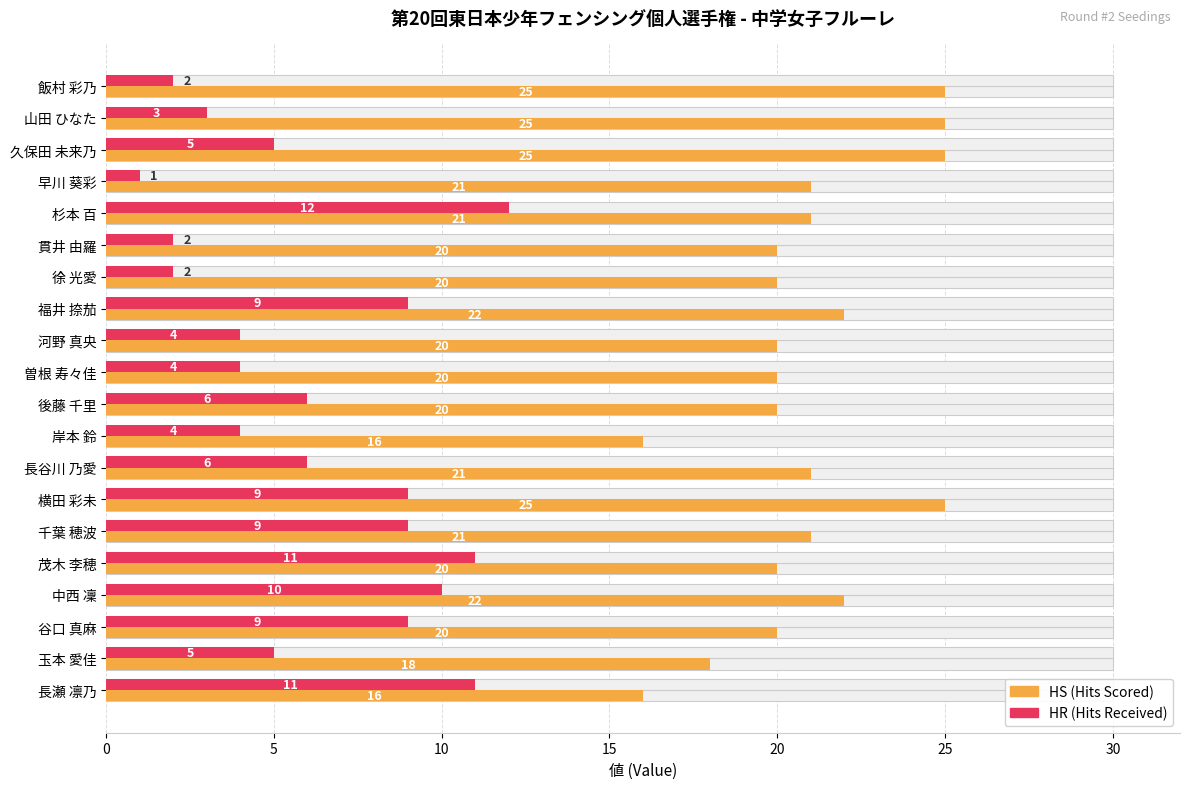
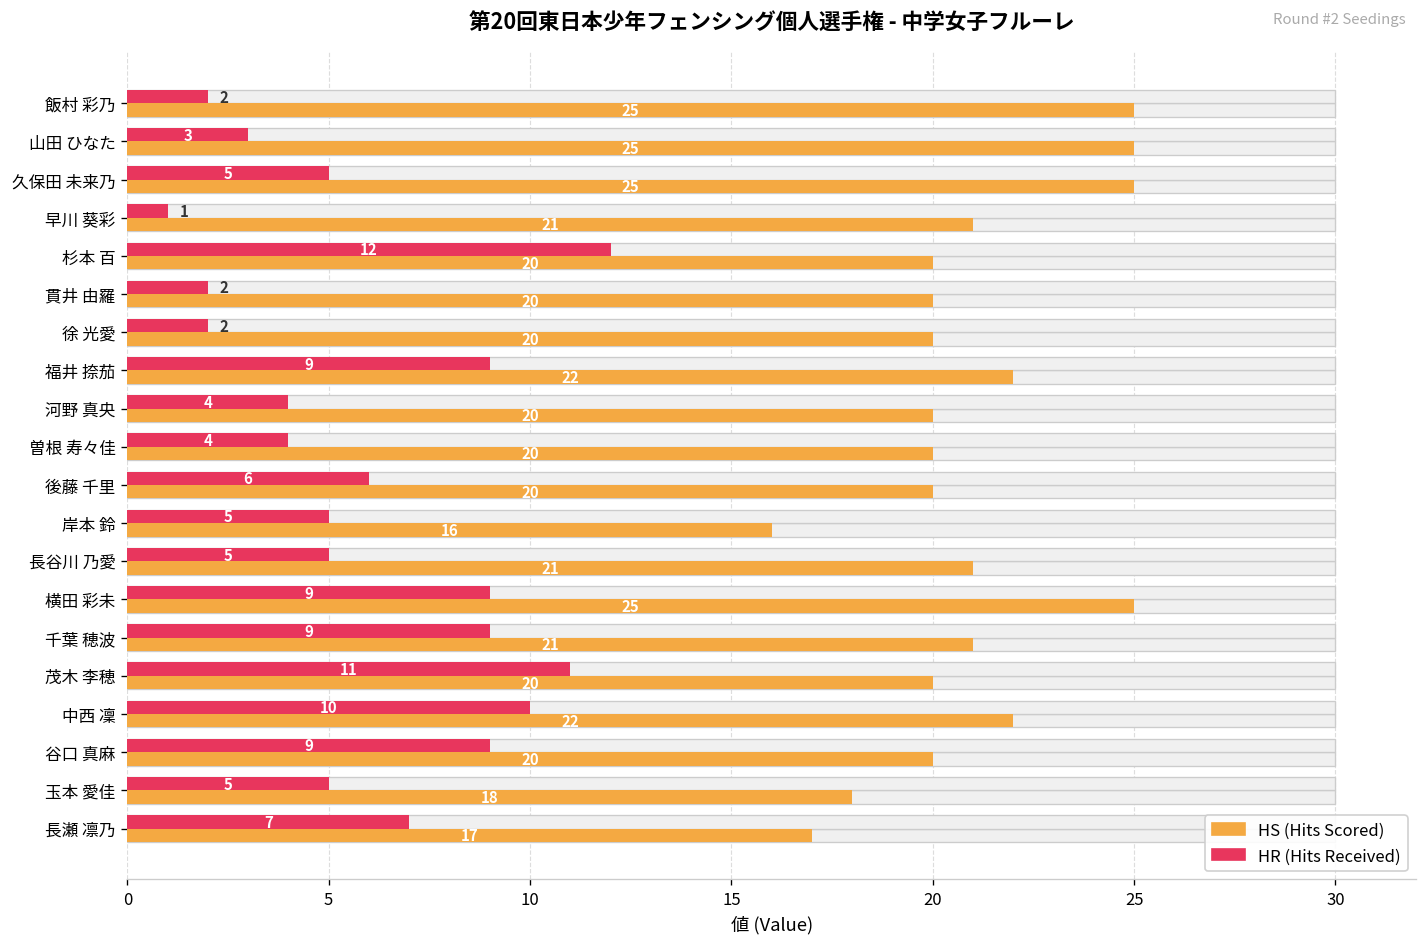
HS (Hits Scored), 杉本 百: 21 -> 20
HR (Hits Received), 岸本 鈴: 4 -> 5
HR (Hits Received), 長谷川 乃愛: 6 -> 5
HR (Hits Received), 長瀬 凛乃: 11 -> 7
HS (Hits Scored), 長瀬 凛乃: 16 -> 17
